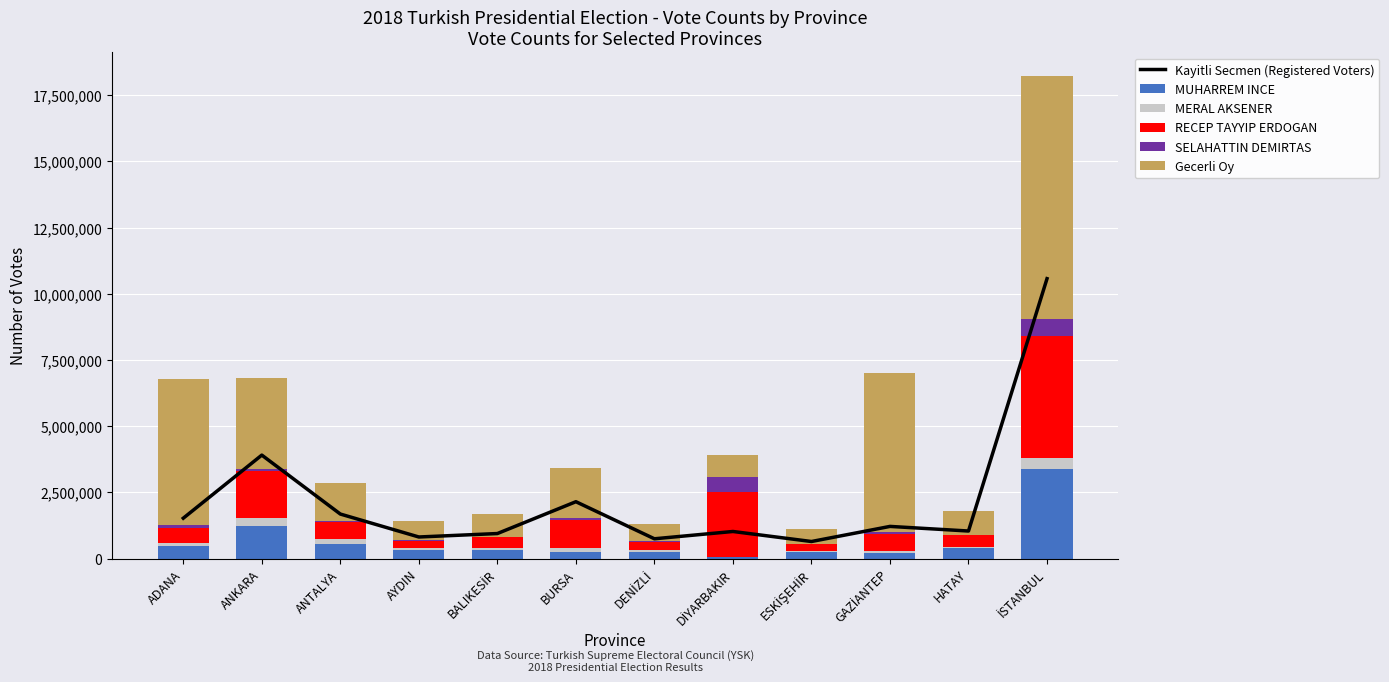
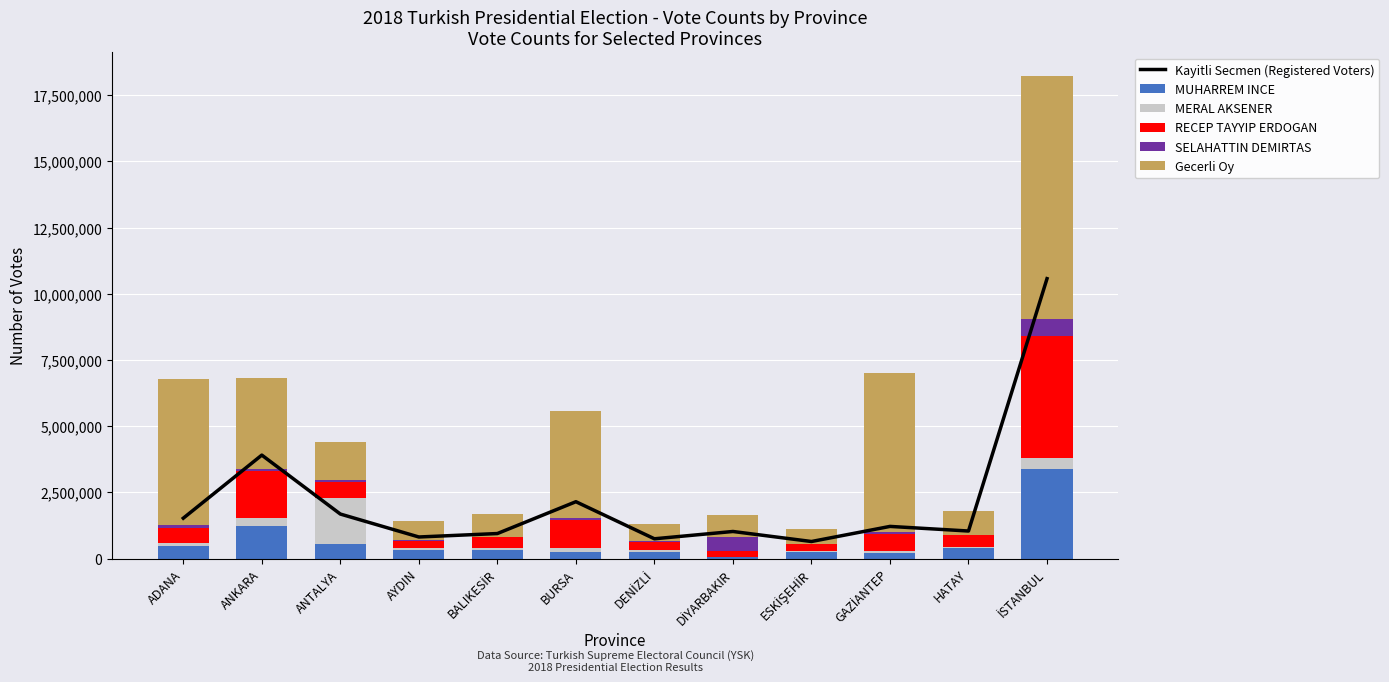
MERAL AKSENER, ANTALYA: 200,000 -> 1,700,000
Gecerli Oy, BURSA: 1,900,000 -> 4,000,000
RECEP TAYYIP ERDOGAN, DİYARBAKIR: 2,500,000 -> 200,000
